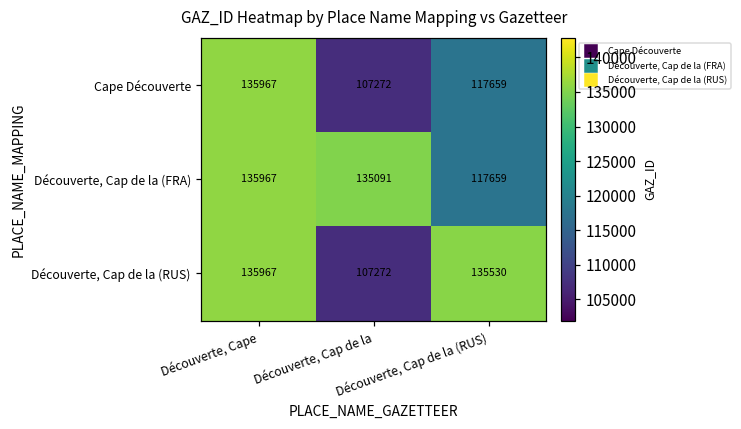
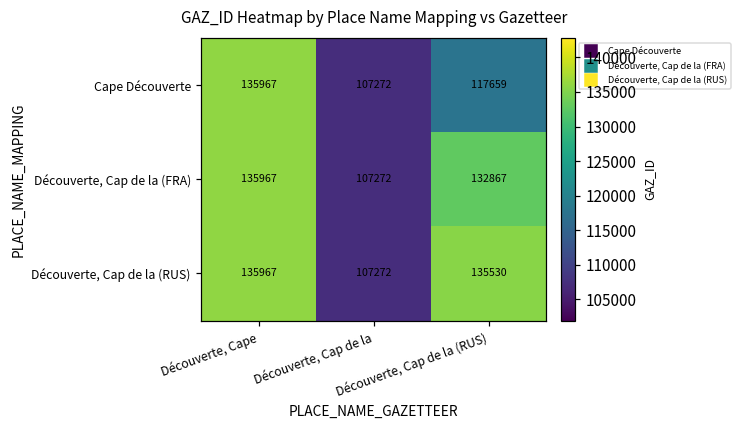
Découverte, Cap de la (FRA), Découverte, Cap de la: 135091 -> 107272
Découverte, Cap de la (FRA), Découverte, Cap de la (RUS): 117659 -> 132867
